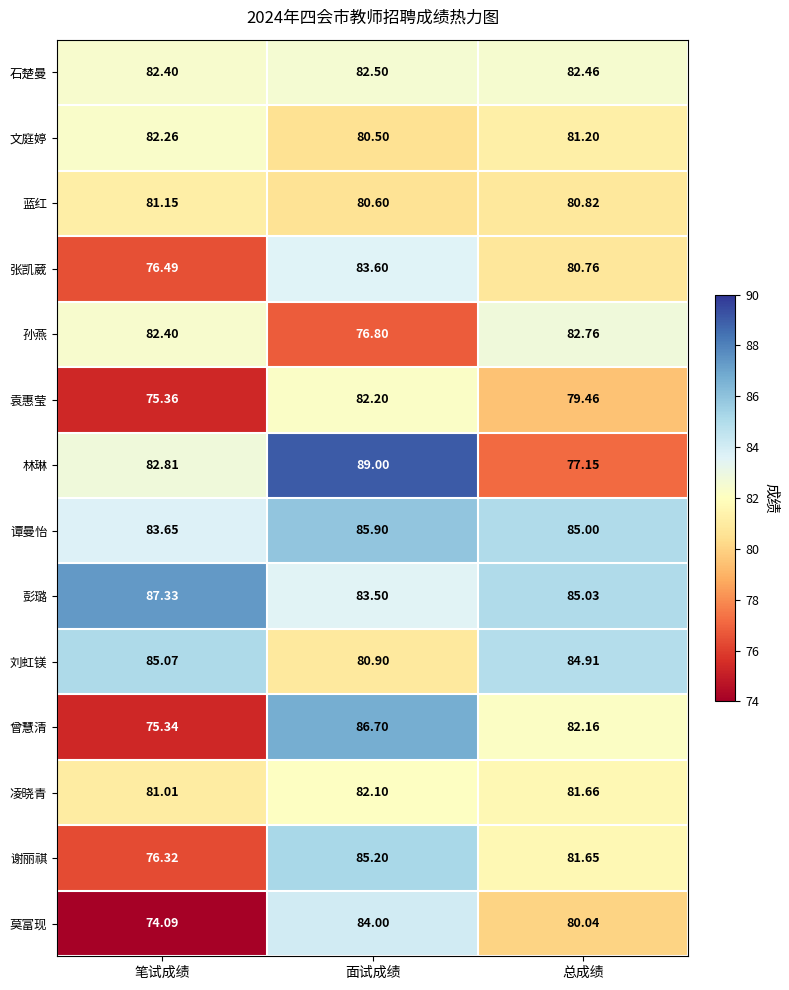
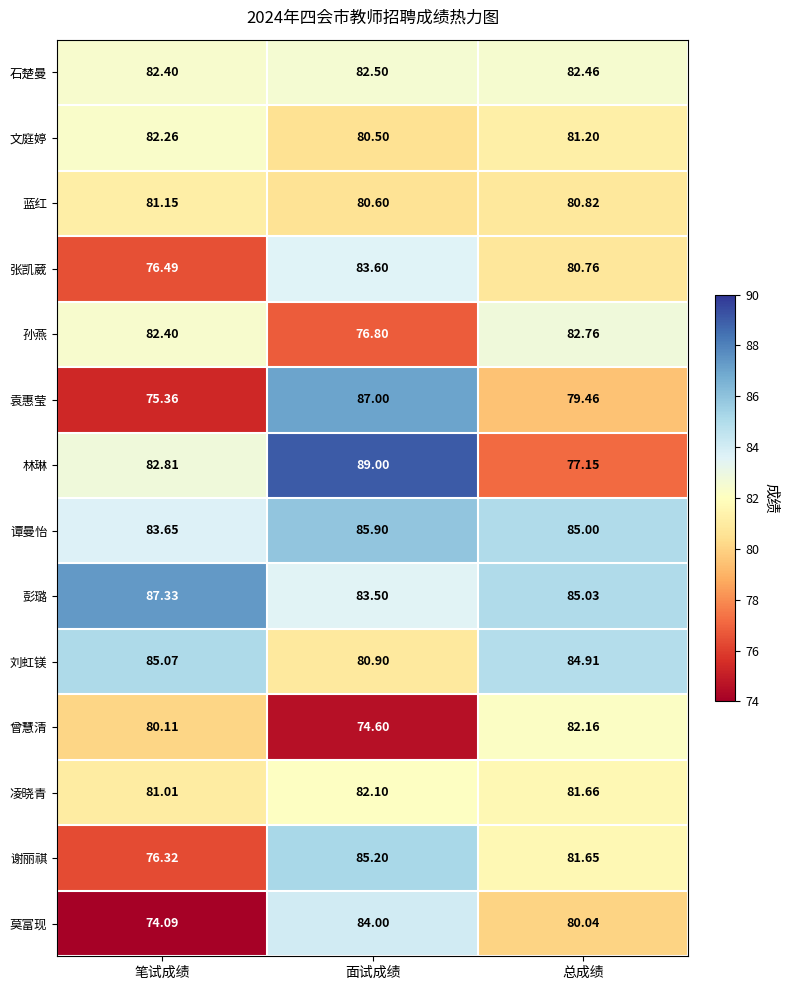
袁惠莹, 面试成绩: 82.20 -> 87.00
曾慧清, 笔试成绩: 75.34 -> 80.11
曾慧清, 面试成绩: 86.70 -> 74.60
